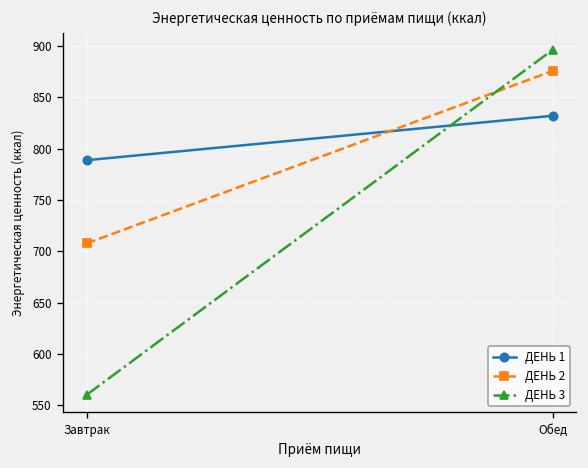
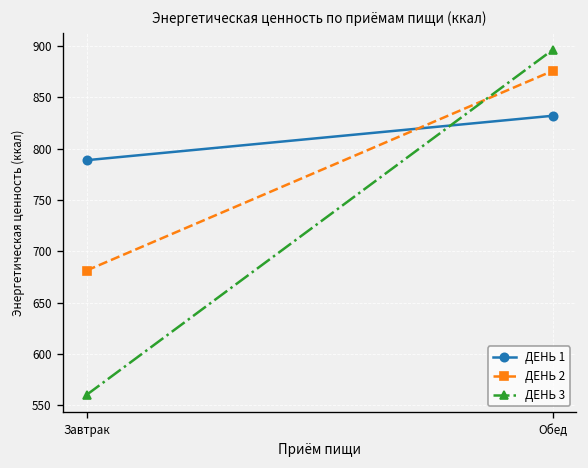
ДЕНЬ 2, Завтрак: 710 -> 680
